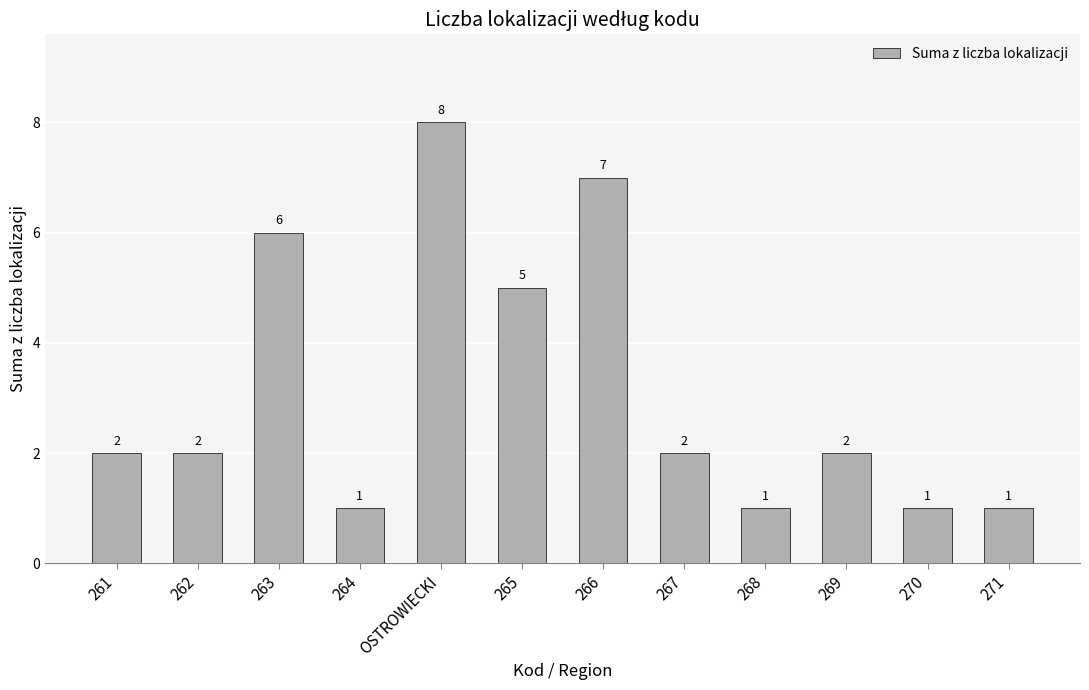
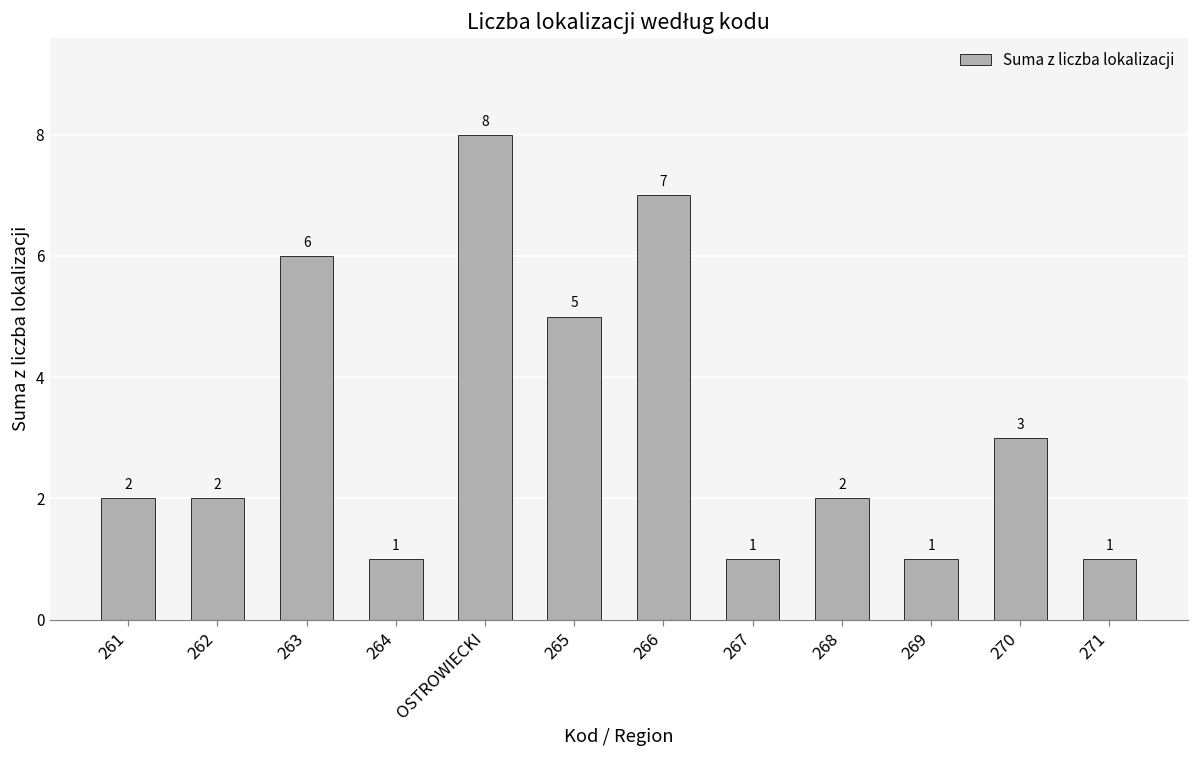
267: 2 -> 1
268: 1 -> 2
269: 2 -> 1
270: 1 -> 3
